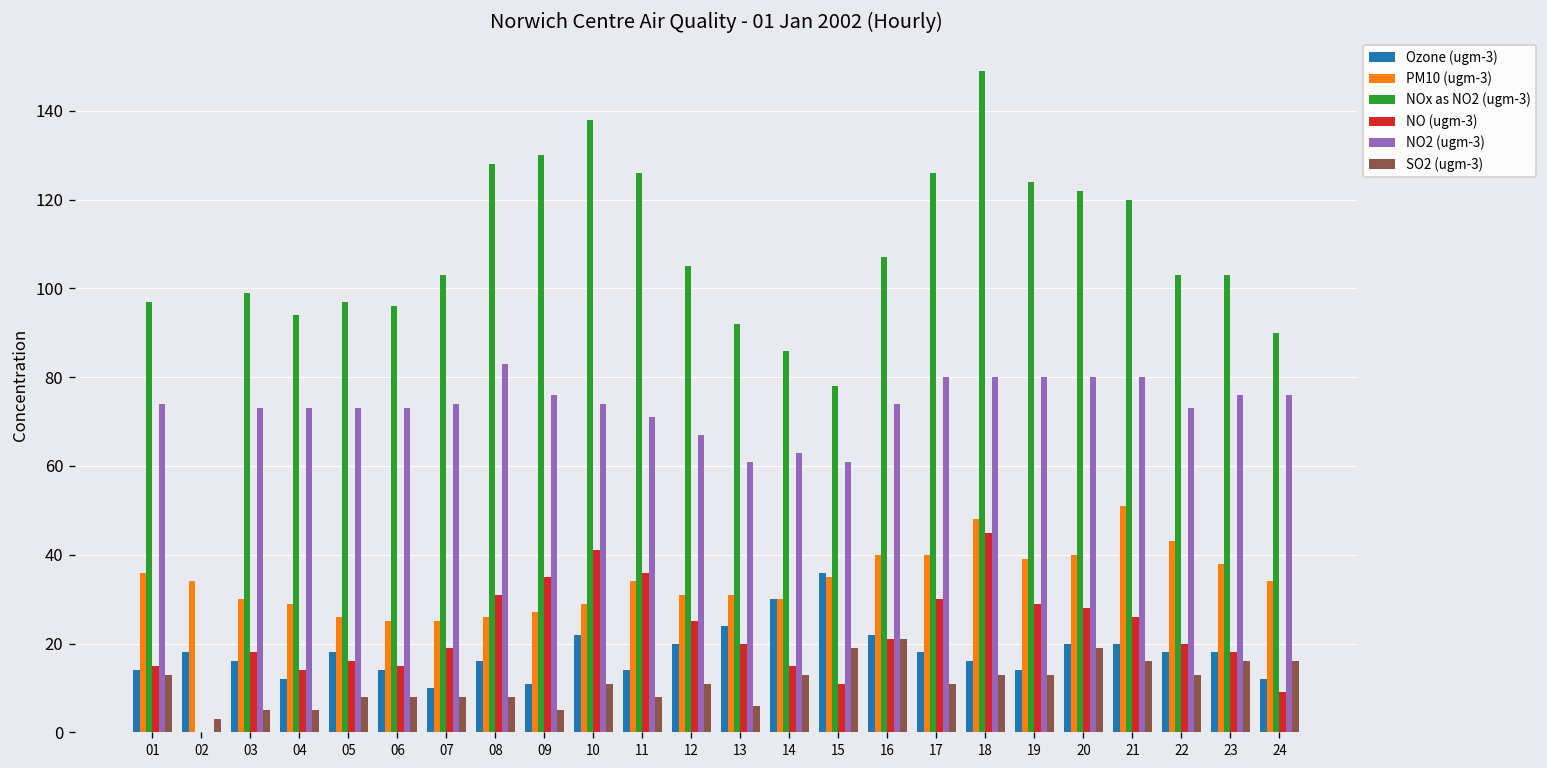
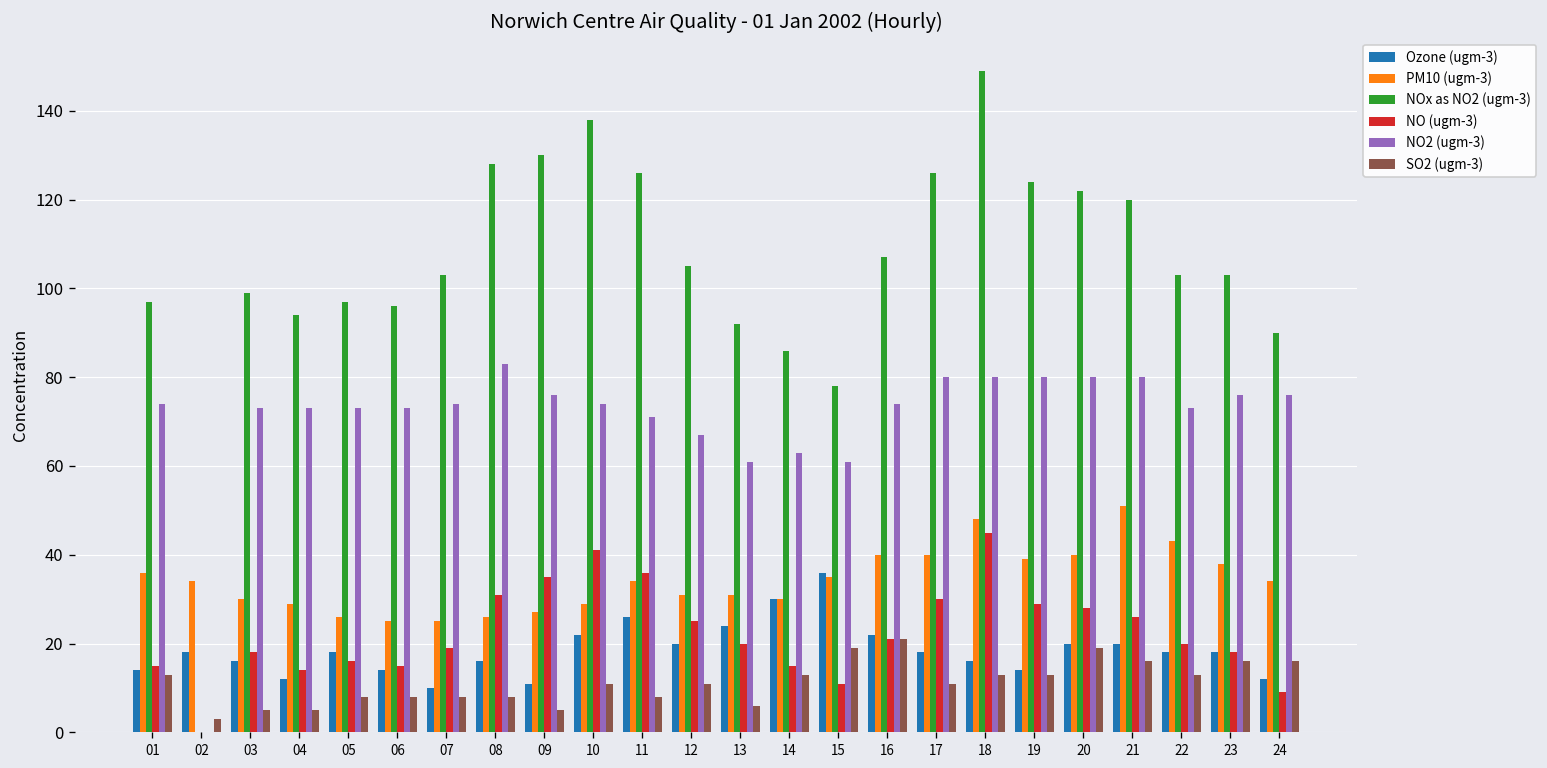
Ozone (ugm-3), 11: 14 -> 26
